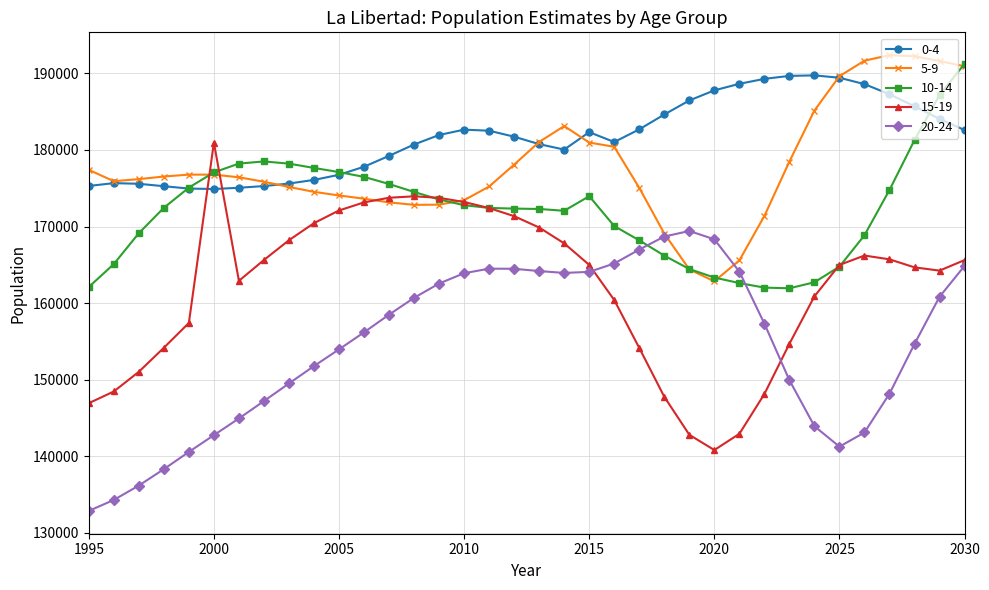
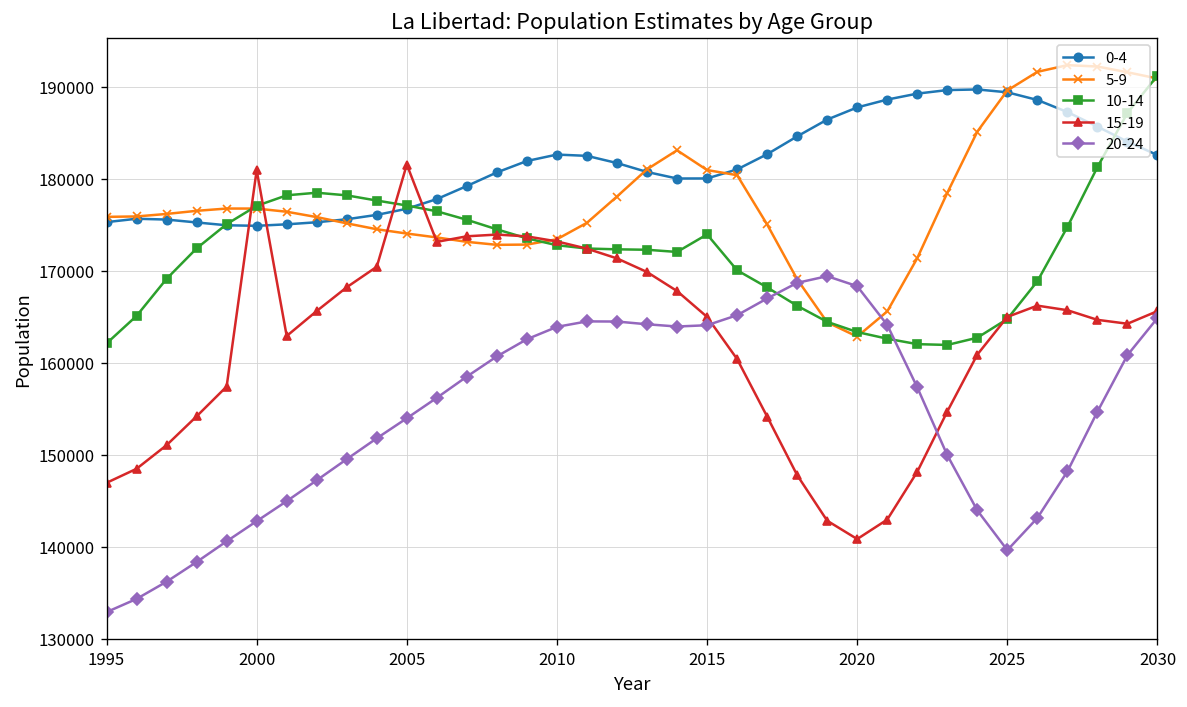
5-9, 1995: 177000 -> 176000
15-19, 2005: 172000 -> 182000
0-4, 2015: 182000 -> 180000
20-24, 2025: 141000 -> 140000
